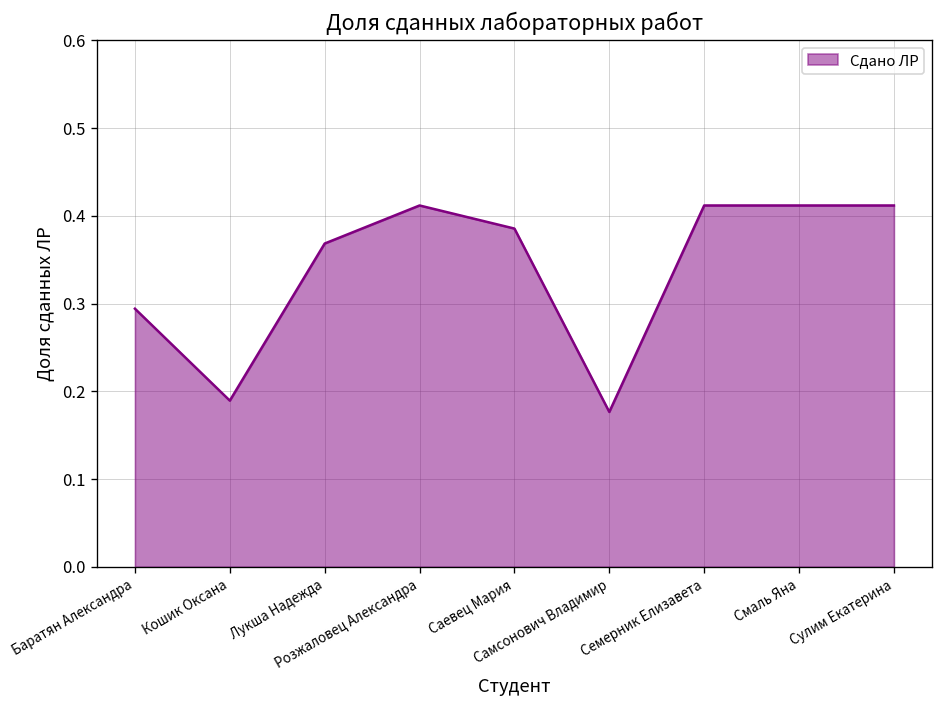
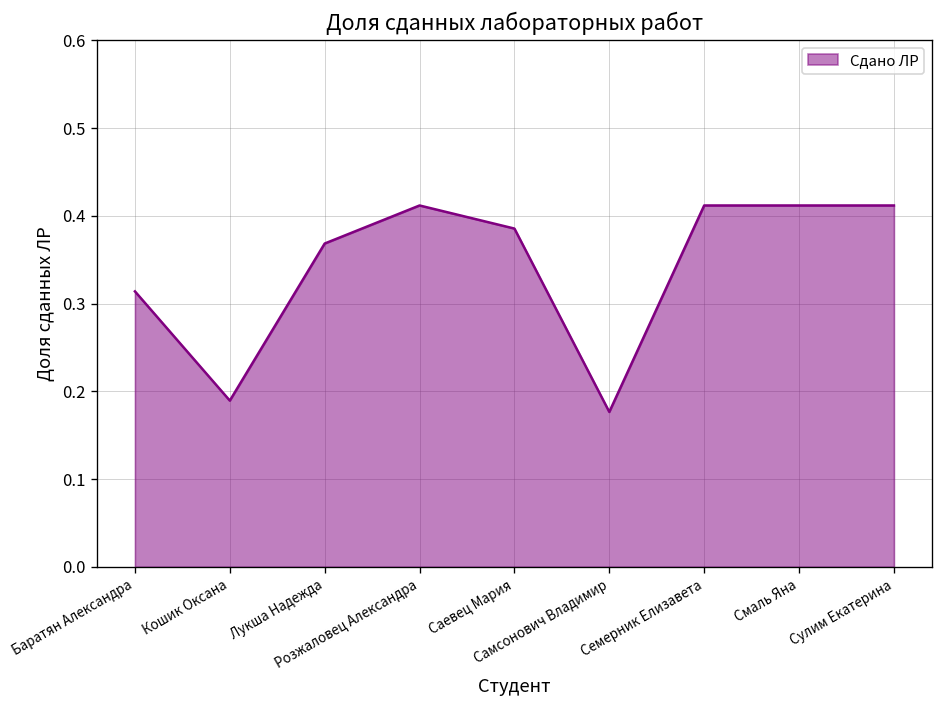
Баратян Александра: 0.29 -> 0.31
